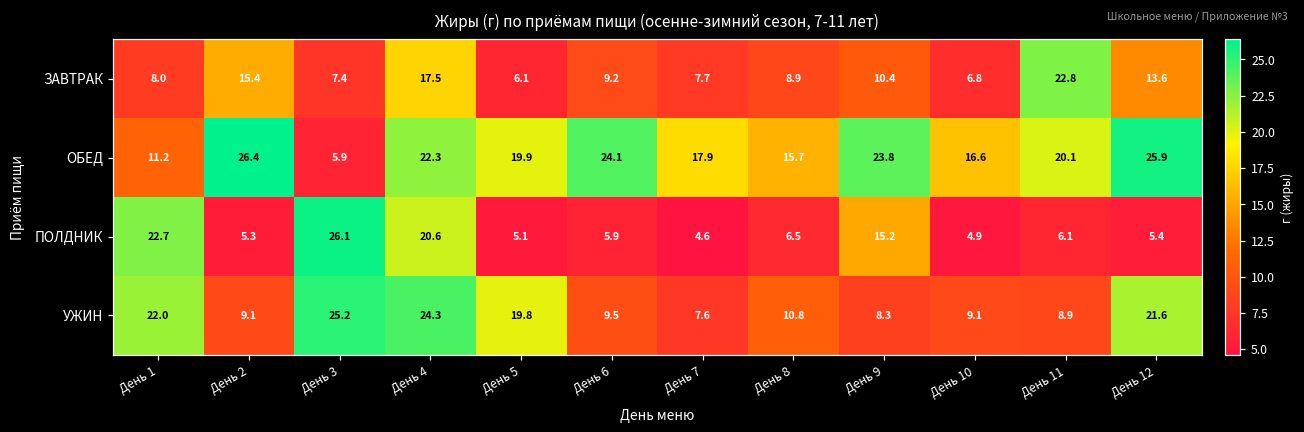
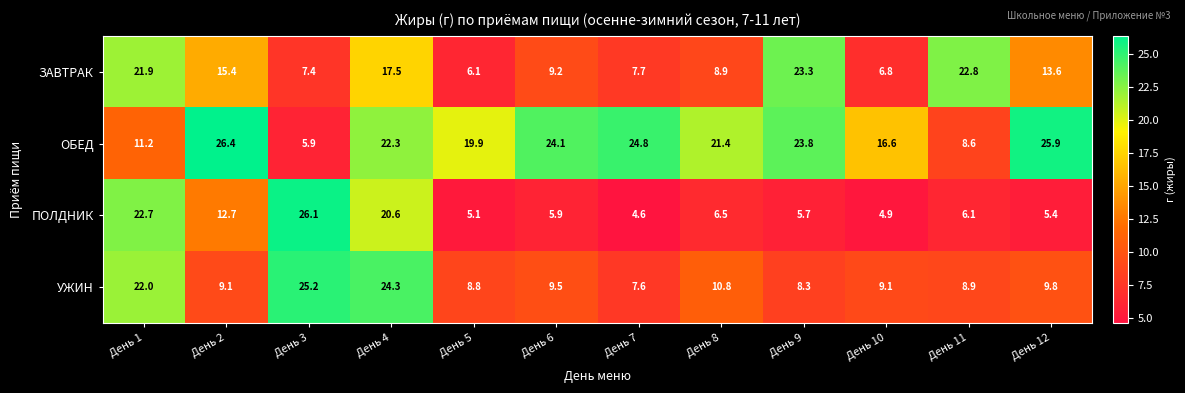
ЗАВТРАК, День 1: 8.0 -> 21.9
ЗАВТРАК, День 9: 10.4 -> 23.3
ОБЕД, День 7: 17.9 -> 24.8
ОБЕД, День 8: 15.7 -> 21.4
ОБЕД, День 11: 20.1 -> 8.6
ПОЛДНИК, День 2: 5.3 -> 12.7
ПОЛДНИК, День 9: 15.2 -> 5.7
УЖИН, День 5: 19.8 -> 8.8
УЖИН, День 12: 21.6 -> 9.8
